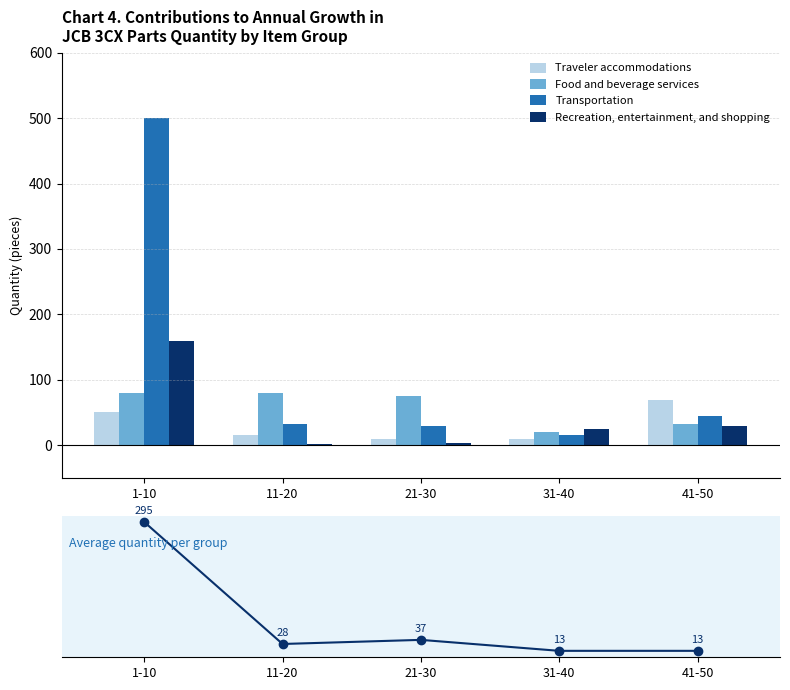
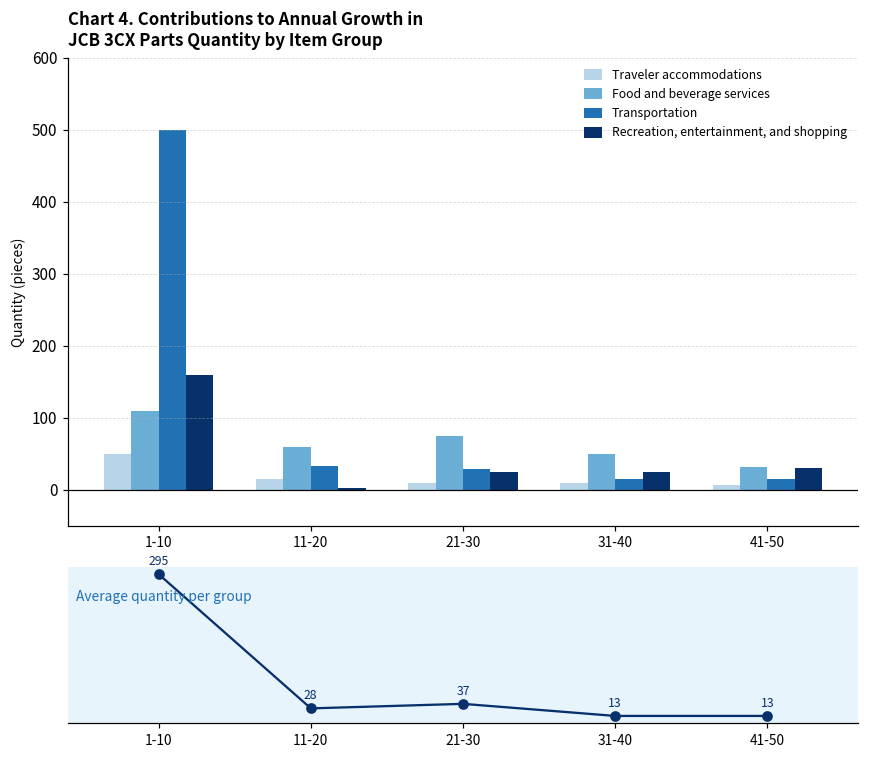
Chart 4. Contributions to Annual Growth in JCB 3CX Parts Quantity by Item Group, Food and beverage services, 1-10: 80 -> 110
Chart 4. Contributions to Annual Growth in JCB 3CX Parts Quantity by Item Group, Food and beverage services, 11-20: 80 -> 60
Chart 4. Contributions to Annual Growth in JCB 3CX Parts Quantity by Item Group, Recreation, entertainment, and shopping, 21-30: 0 -> 30
Chart 4. Contributions to Annual Growth in JCB 3CX Parts Quantity by Item Group, Food and beverage services, 31-40: 20 -> 50
Chart 4. Contributions to Annual Growth in JCB 3CX Parts Quantity by Item Group, Traveler accommodations, 41-50: 70 -> 10
Chart 4. Contributions to Annual Growth in JCB 3CX Parts Quantity by Item Group, Transportation, 41-50: 40 -> 20
